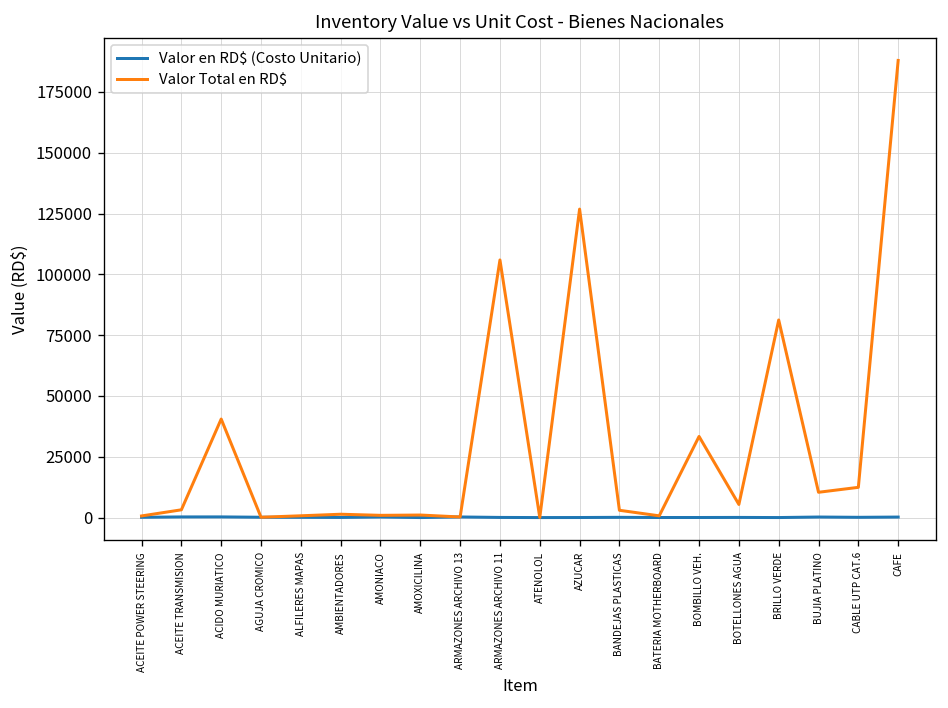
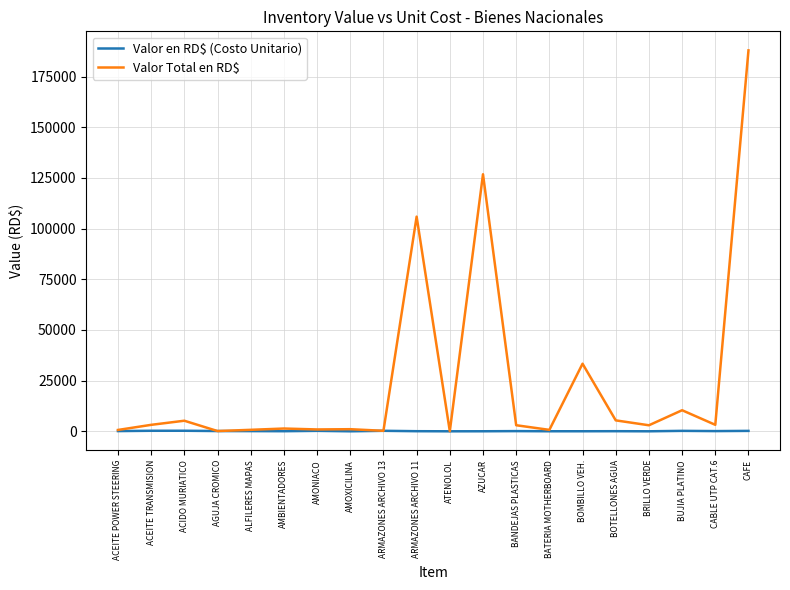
Valor Total en RD$, ACIDO MURIATICO: 41000 -> 5000
Valor Total en RD$, BRILLO VERDE: 81000 -> 3000
Valor Total en RD$, CABLE UTP CAT.6: 12000 -> 3000
